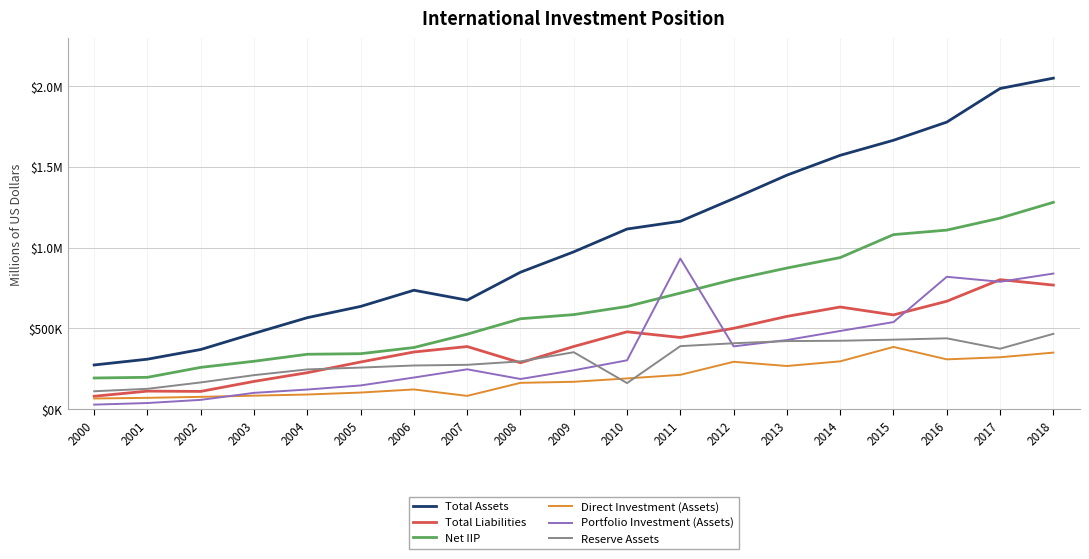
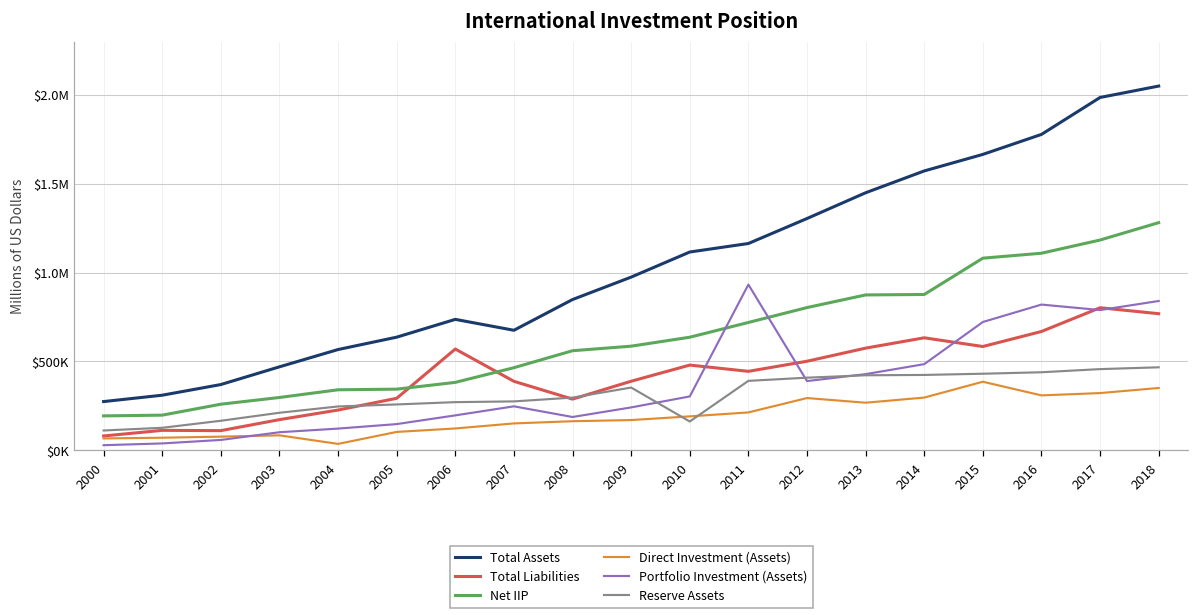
Direct Investment (Assets), 2004: $90000 -> $40000
Total Liabilities, 2006: $350000 -> $570000
Direct Investment (Assets), 2007: $80000 -> $150000
Net IIP, 2014: $940000 -> $880000
Portfolio Investment (Assets), 2015: $540000 -> $720000
Reserve Assets, 2017: $370000 -> $460000
